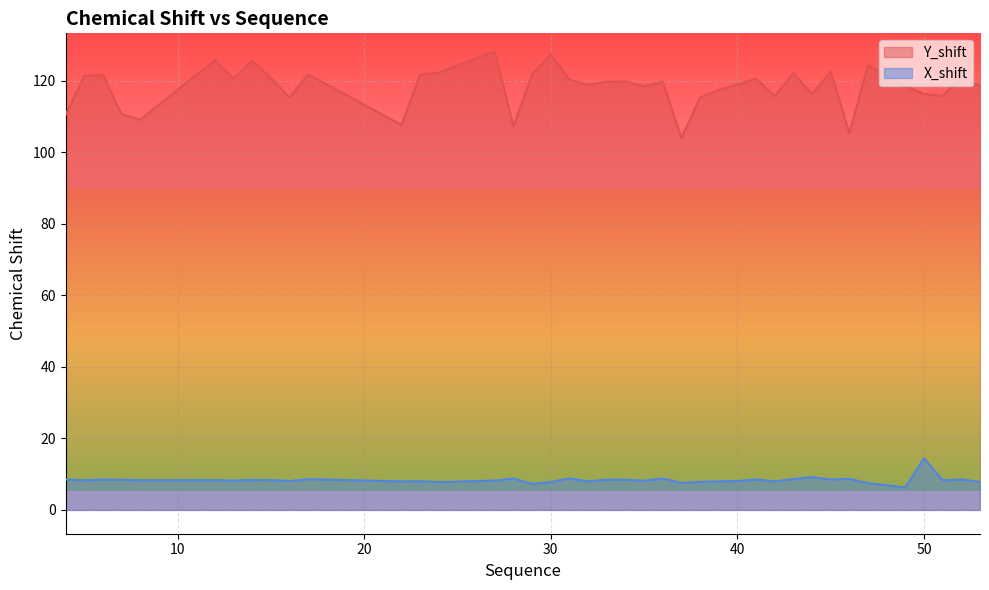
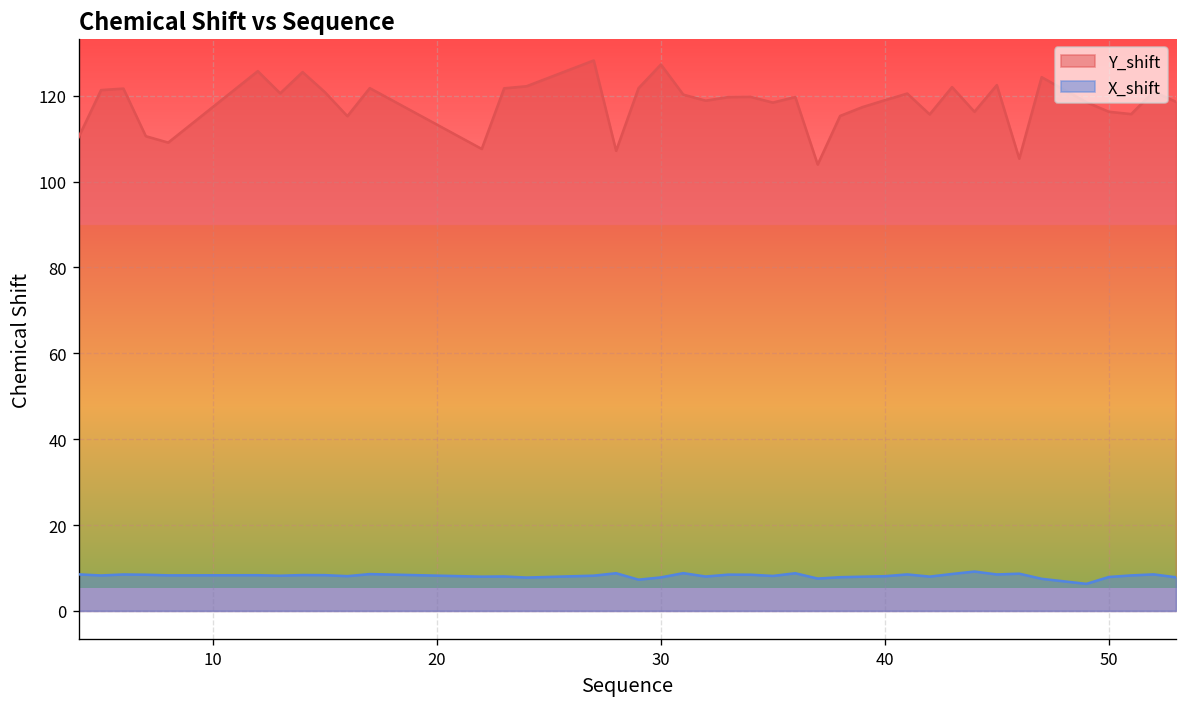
X_shift, 50: 14 -> 8
